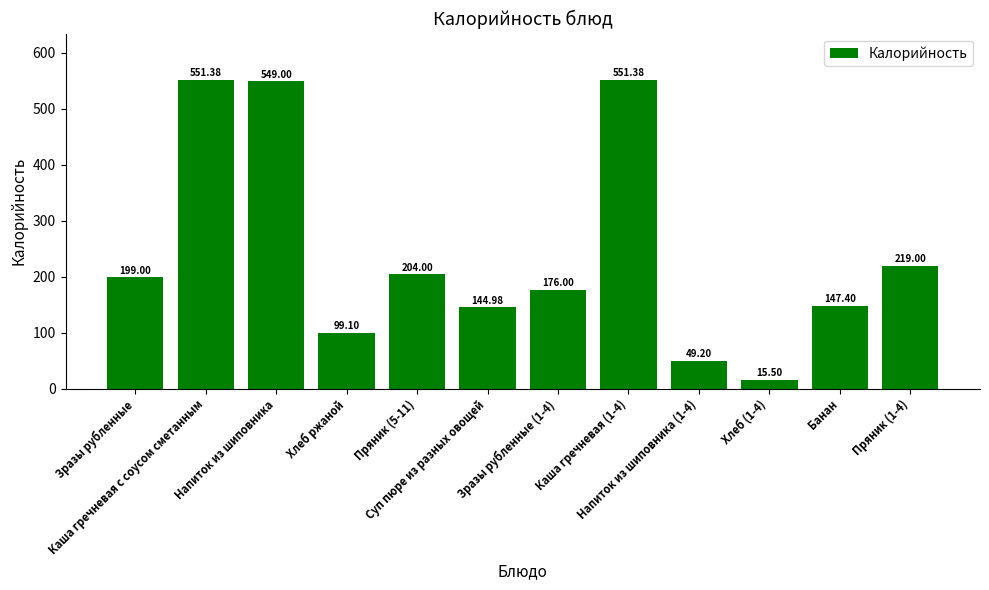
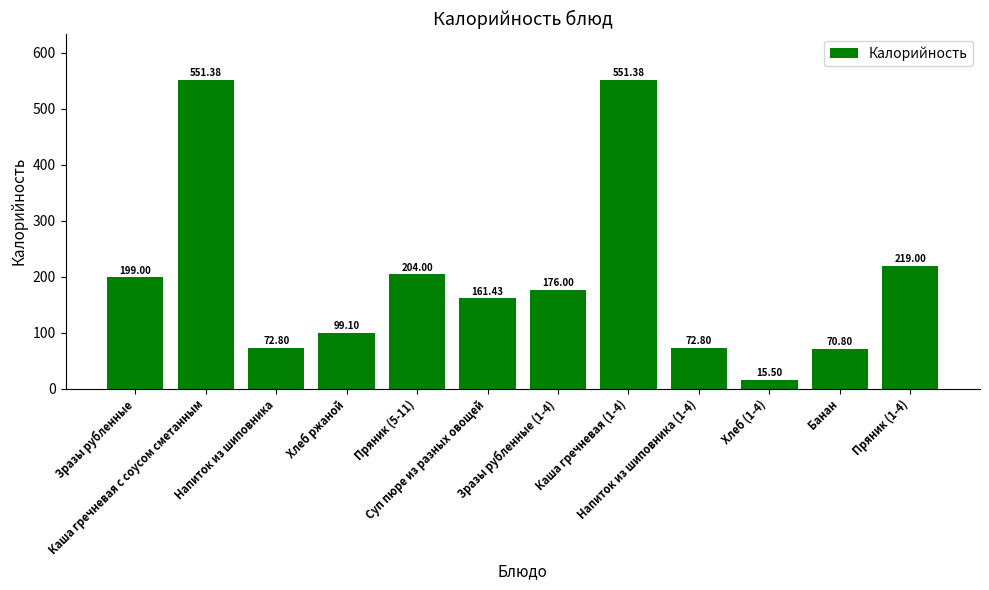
Напиток из шиповника: 549.00 -> 72.80
Суп пюре из разных овощей: 144.98 -> 161.43
Напиток из шиповника (1-4): 49.20 -> 72.80
Банан: 147.40 -> 70.80
